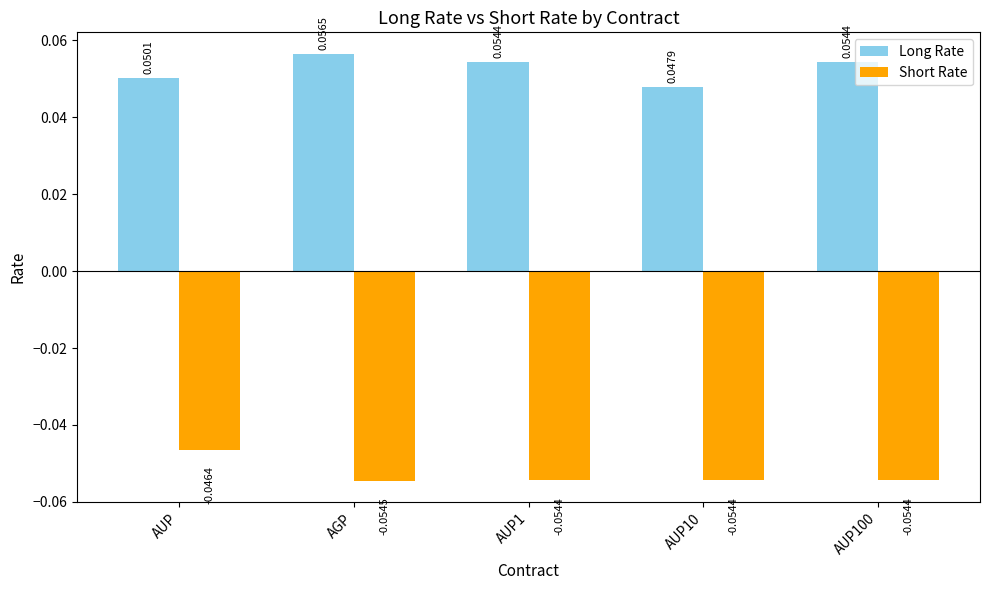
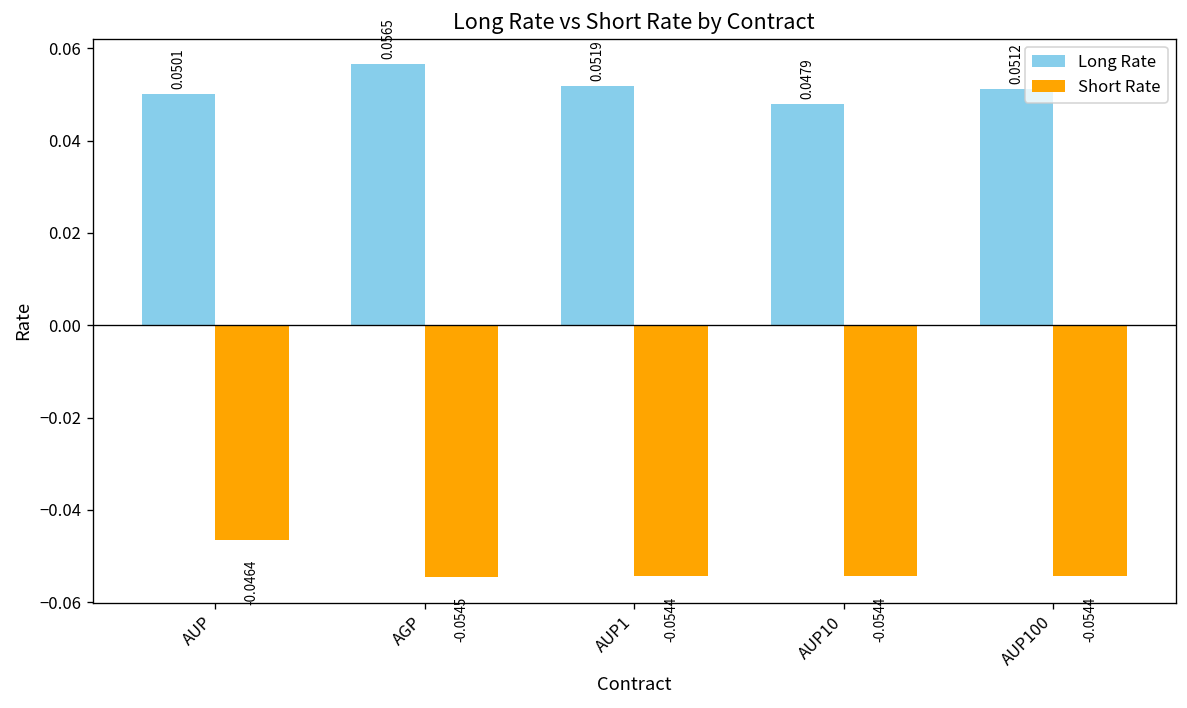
Long Rate, AUP1: 0.0544 -> 0.0519
Long Rate, AUP100: 0.0544 -> 0.0512
